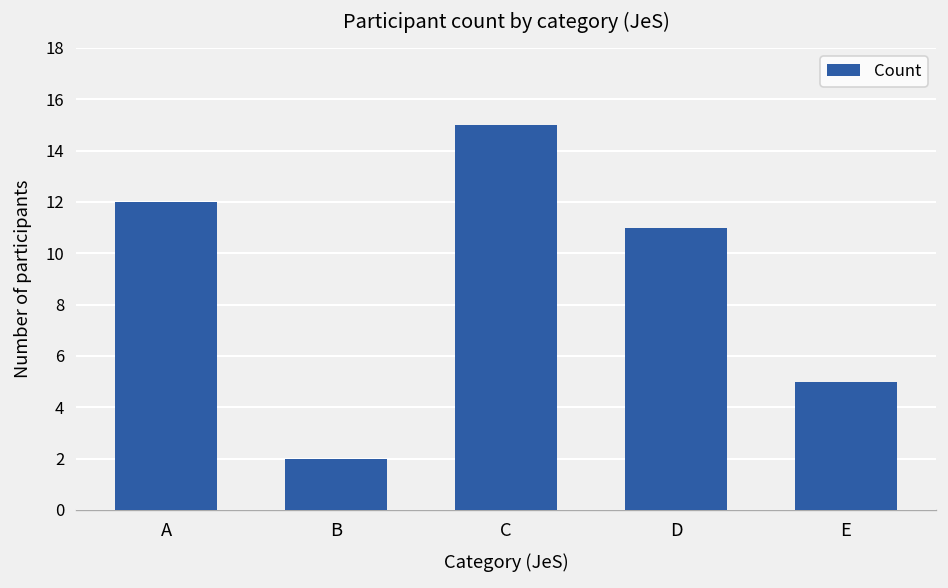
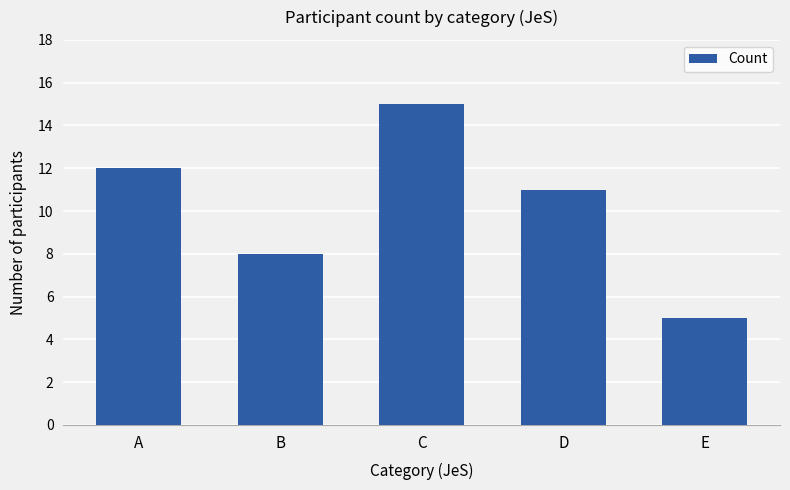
B: 2 -> 8
